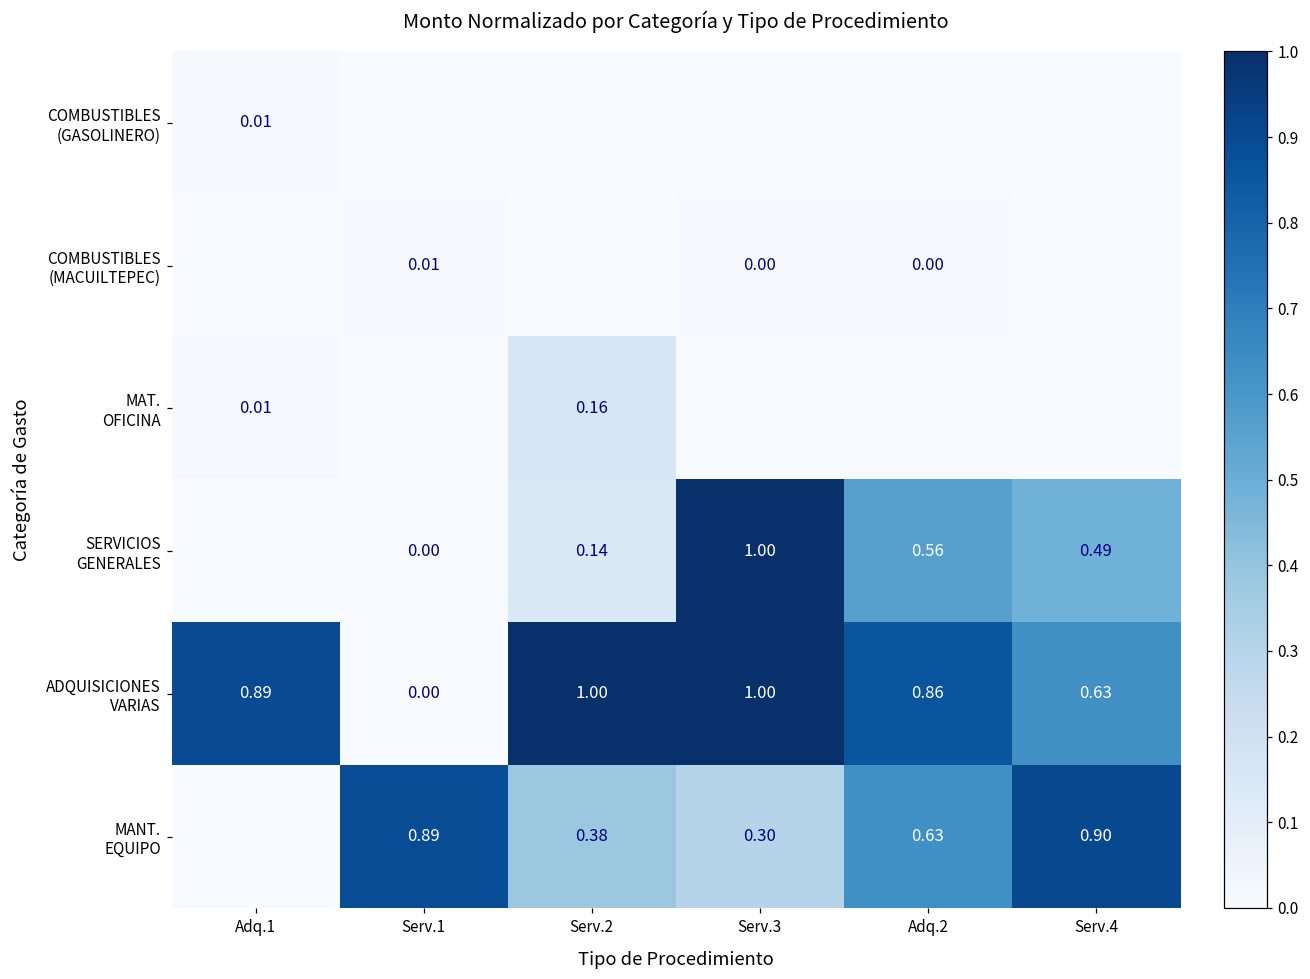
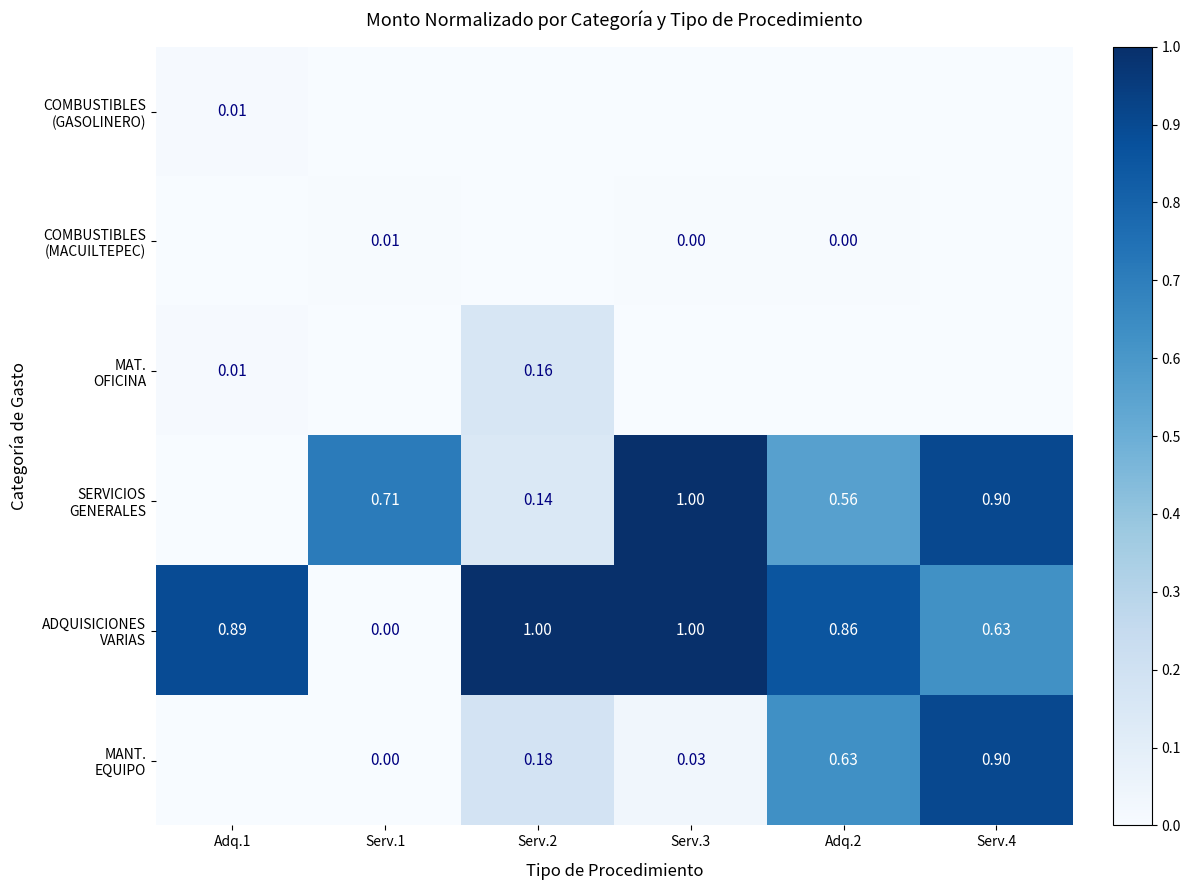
SERVICIOS GENERALES, Serv.1: 0.00 -> 0.71
SERVICIOS GENERALES, Serv.4: 0.49 -> 0.90
MANT. EQUIPO, Serv.1: 0.89 -> 0.00
MANT. EQUIPO, Serv.2: 0.38 -> 0.18
MANT. EQUIPO, Serv.3: 0.30 -> 0.03
